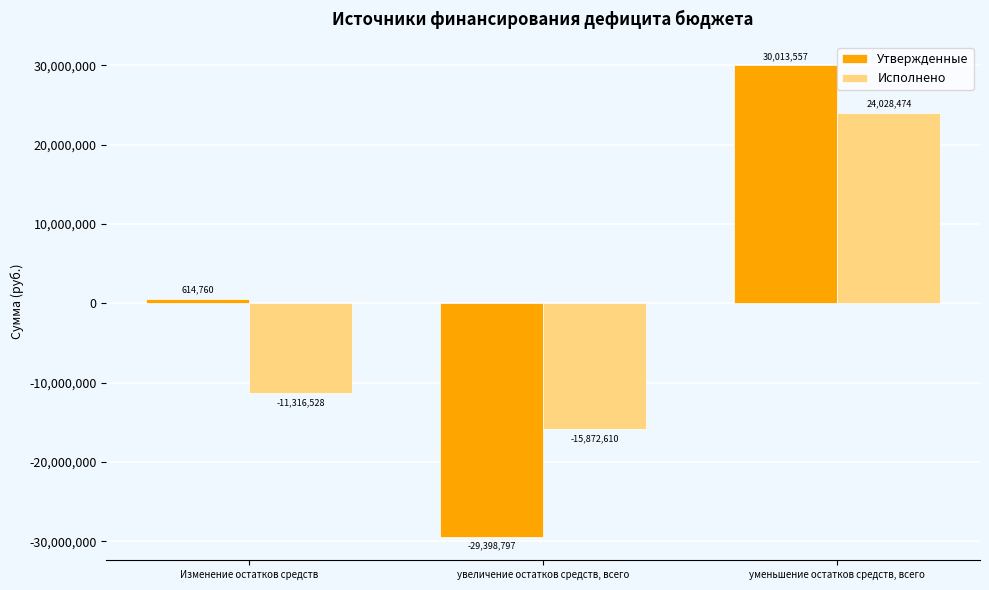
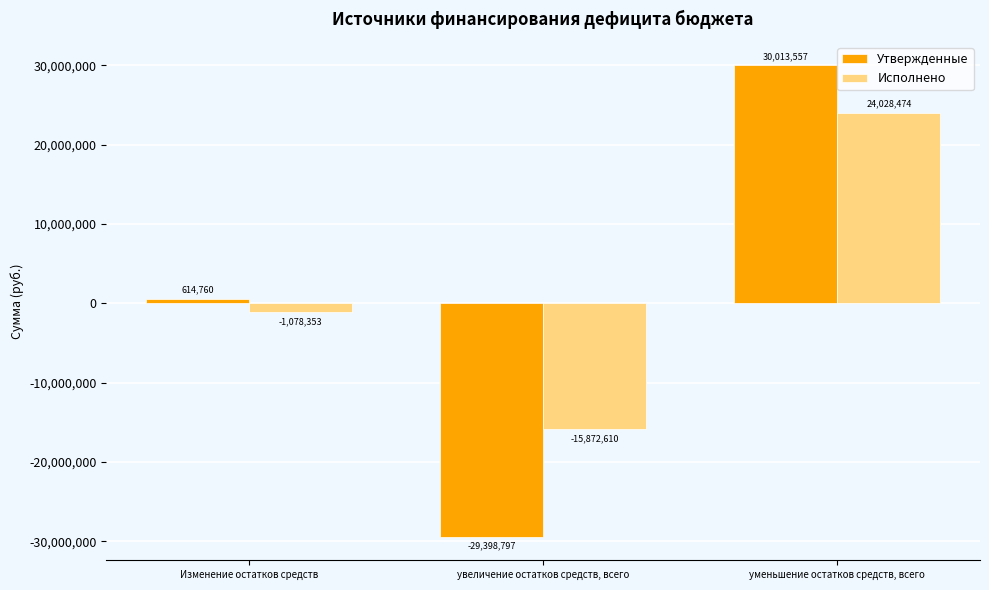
Исполнено, Изменение остатков средств: -11,316,528 -> -1,078,353
